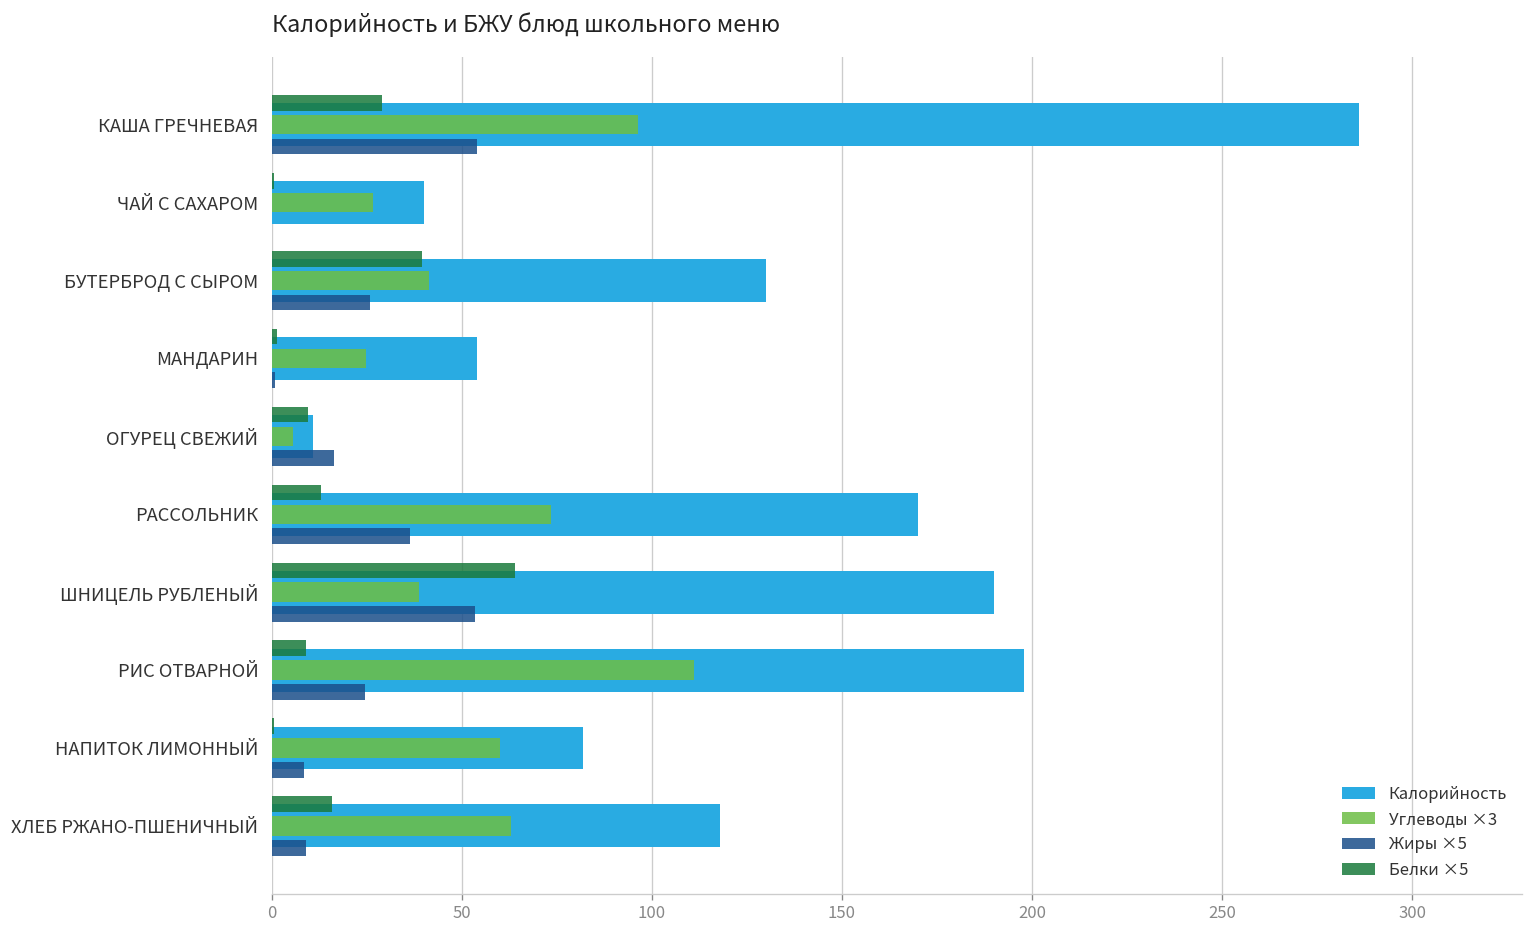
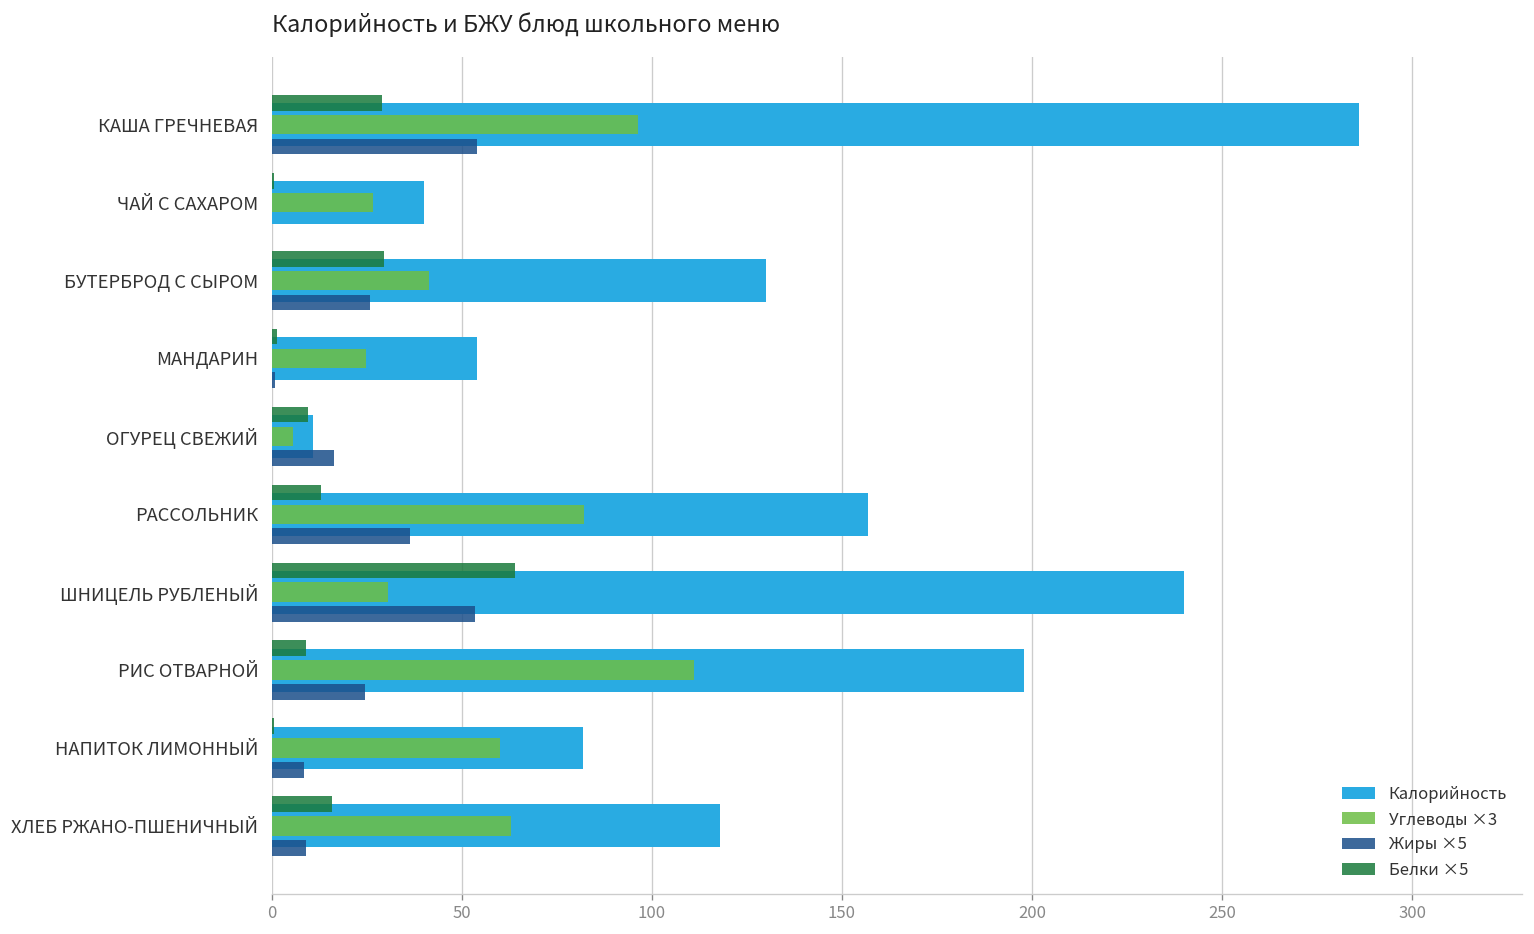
Белки ×5, БУТЕРБРОД С СЫРОМ: 40 -> 30
Калорийность, РАССОЛЬНИК: 170 -> 157
Углеводы ×3, РАССОЛЬНИК: 74 -> 82
Калорийность, ШНИЦЕЛЬ РУБЛЕНЫЙ: 190 -> 240
Углеводы ×3, ШНИЦЕЛЬ РУБЛЕНЫЙ: 39 -> 31
